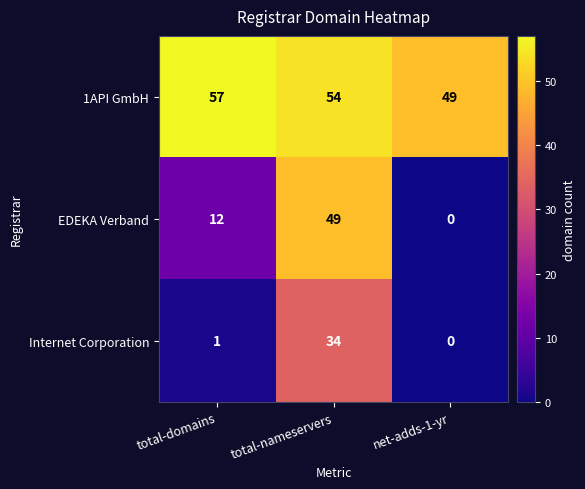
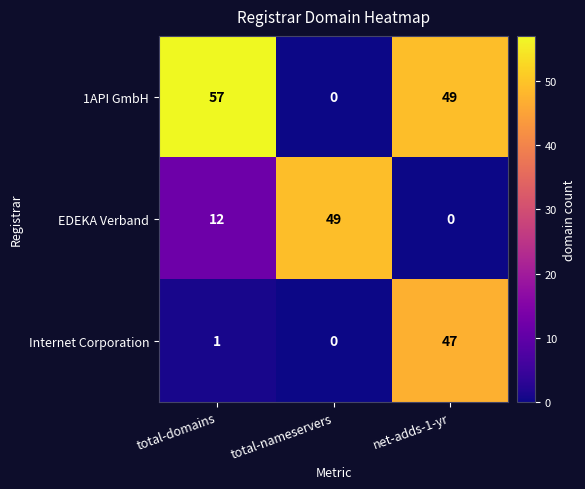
1API GmbH, total-nameservers: 54 -> 0
Internet Corporation, total-nameservers: 34 -> 0
Internet Corporation, net-adds-1-yr: 0 -> 47
